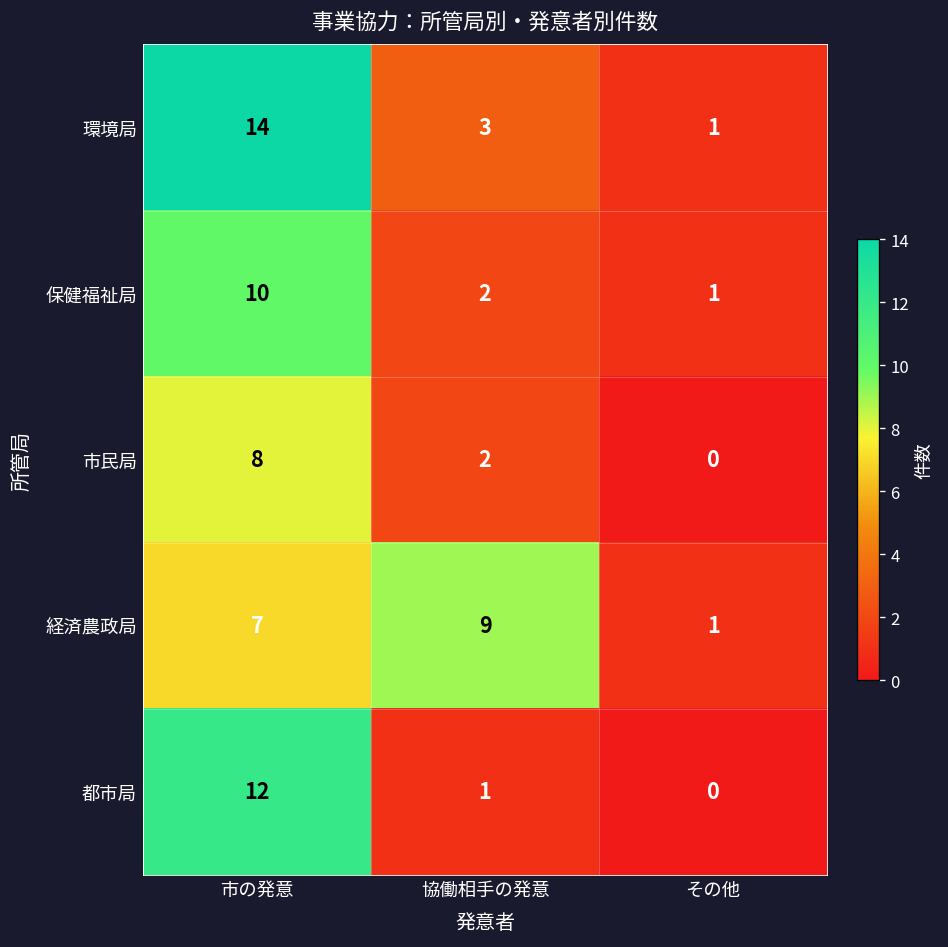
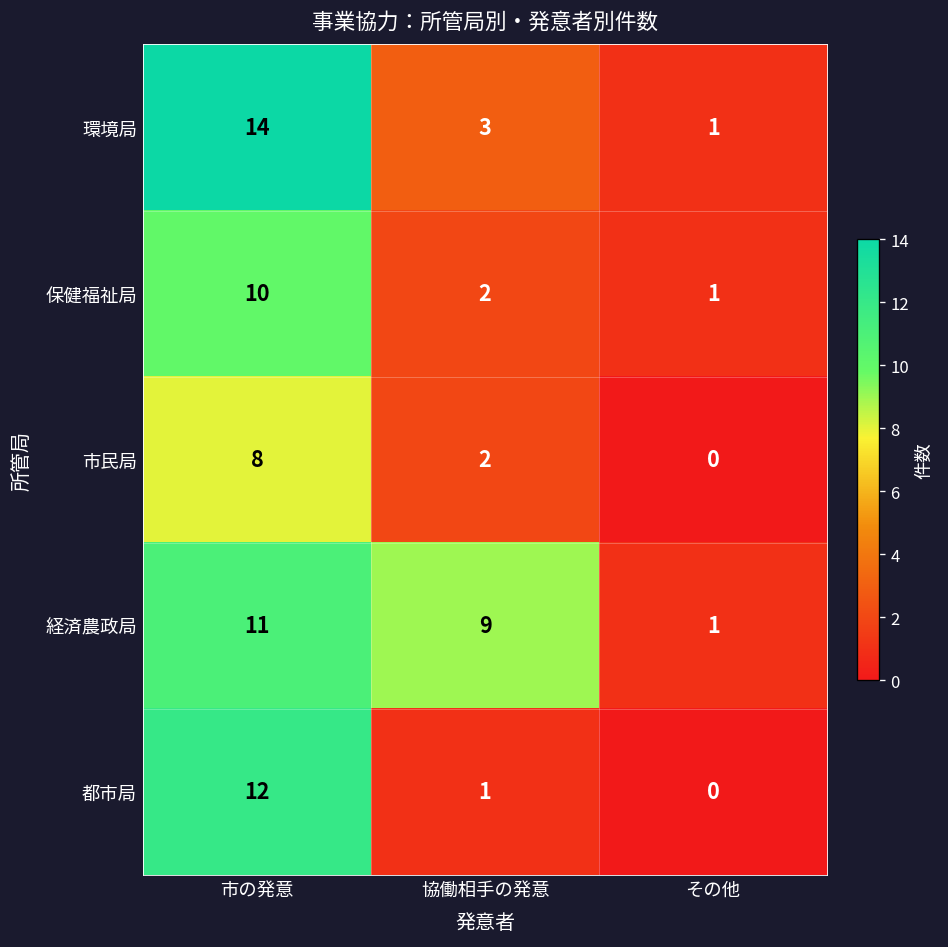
経済農政局, 市の発意: 7 -> 11
